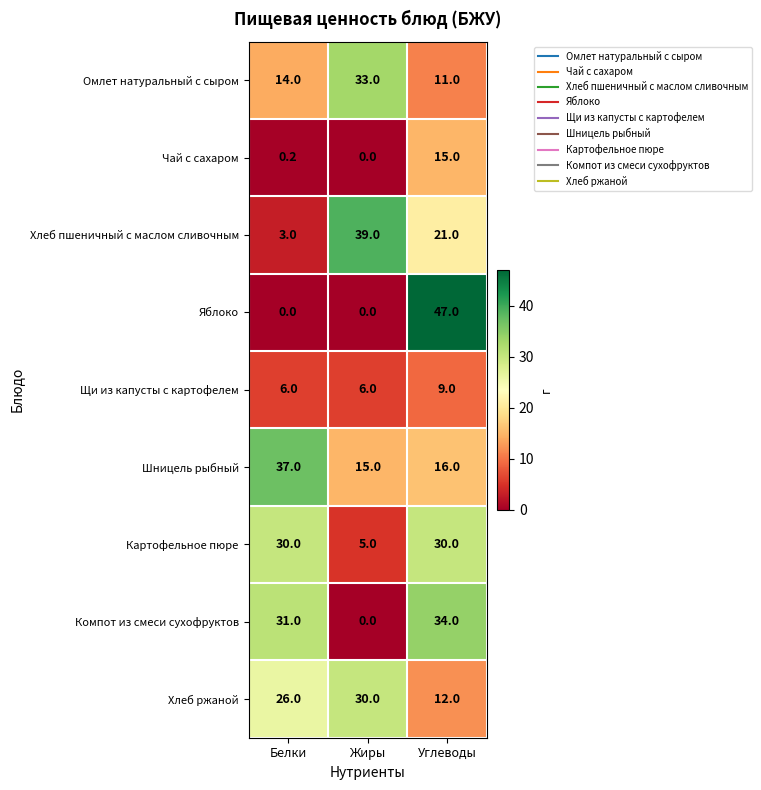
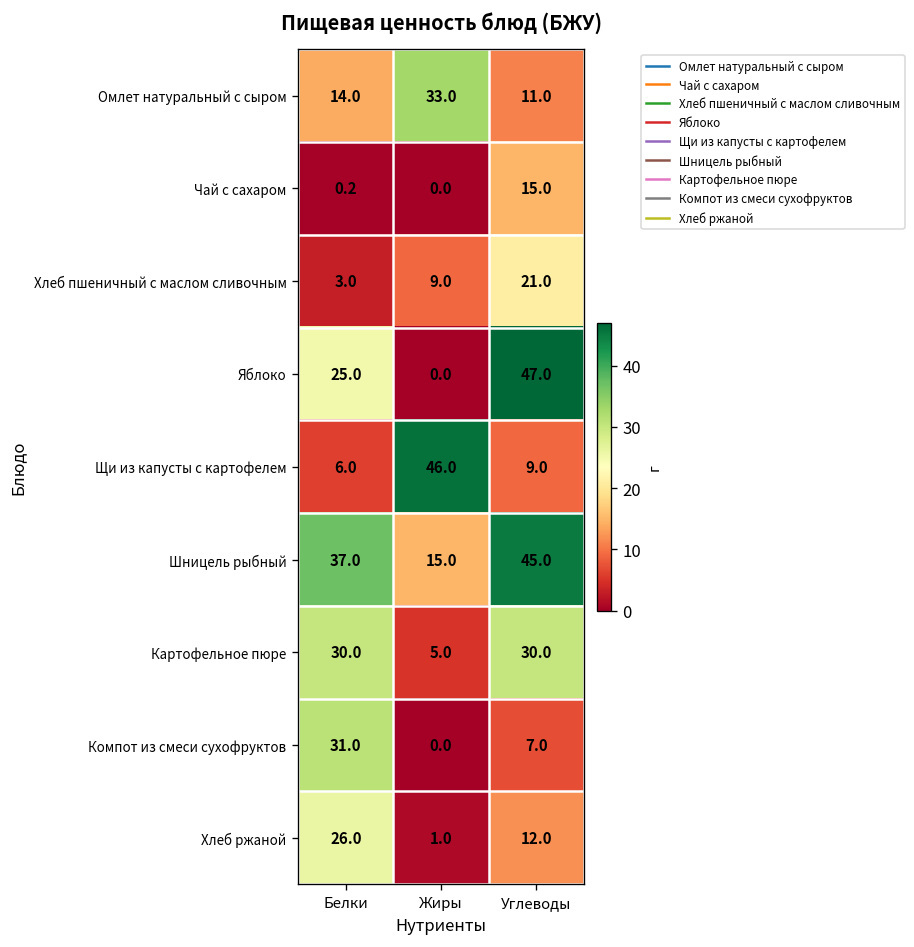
Хлеб пшеничный с маслом сливочным, Жиры: 39.0 -> 9.0
Яблоко, Белки: 0.0 -> 25.0
Щи из капусты с картофелем, Жиры: 6.0 -> 46.0
Шницель рыбный, Углеводы: 16.0 -> 45.0
Компот из смеси сухофруктов, Углеводы: 34.0 -> 7.0
Хлеб ржаной, Жиры: 30.0 -> 1.0
